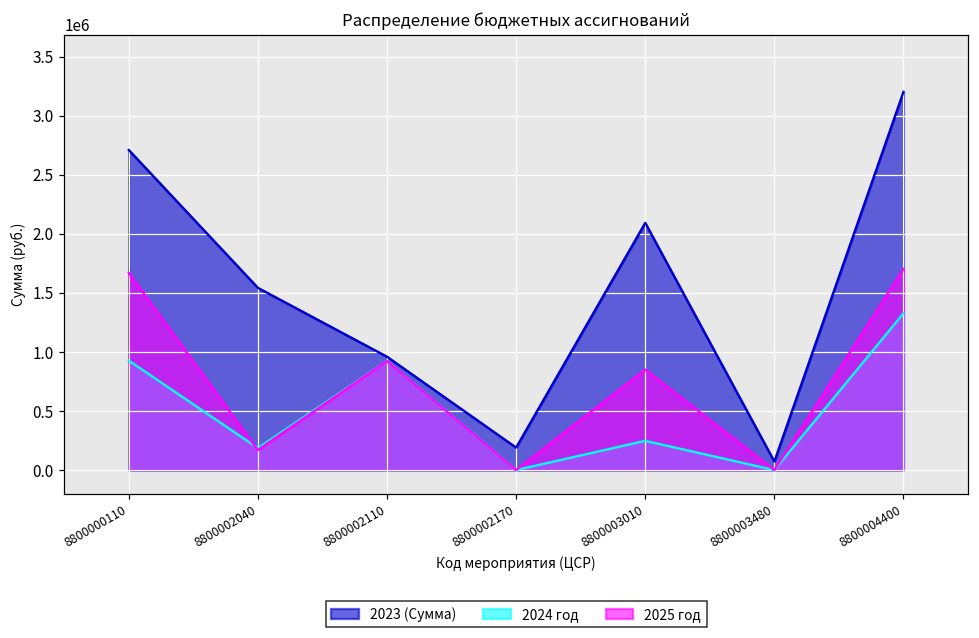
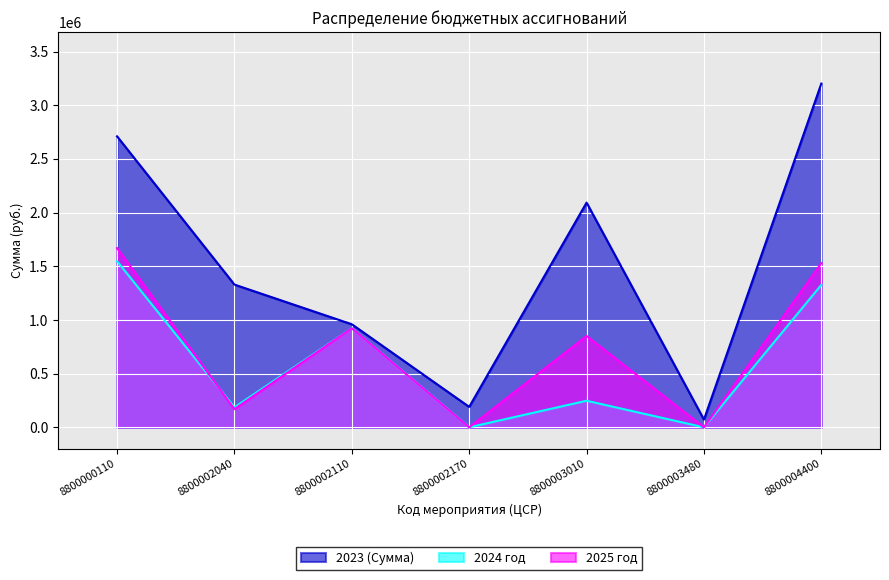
2024 год, 8800000110: 930000 -> 1550000
2023 (Сумма), 8800002040: 1540000 -> 1330000
2025 год, 8800004400: 1700000 -> 1530000
